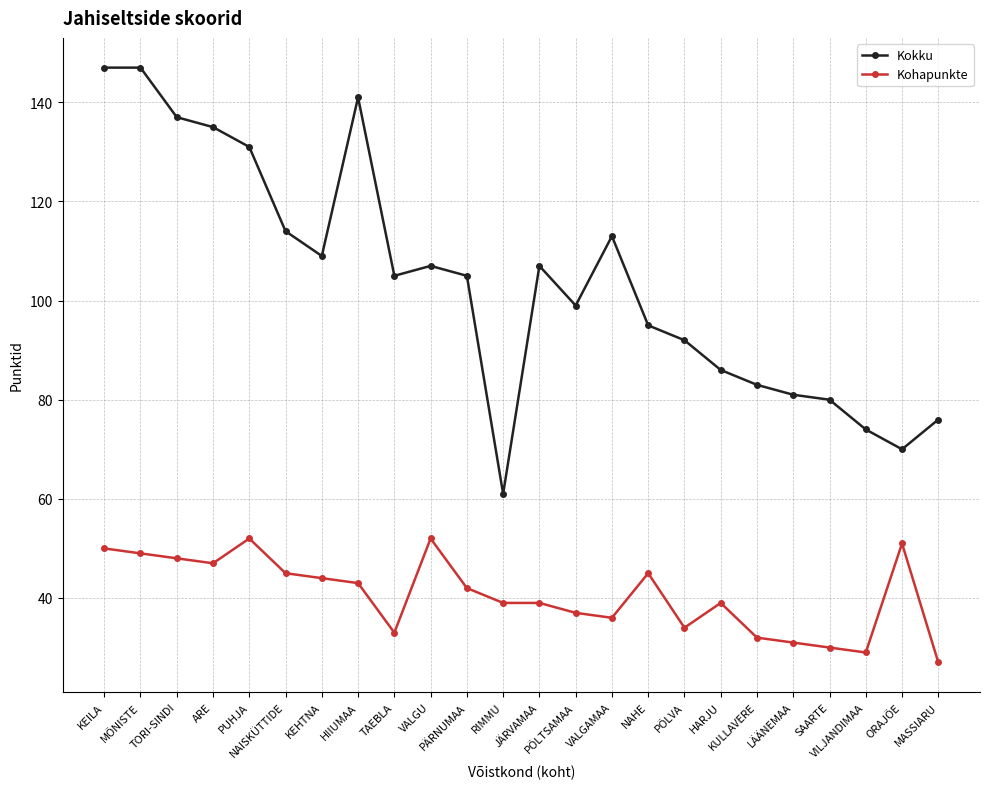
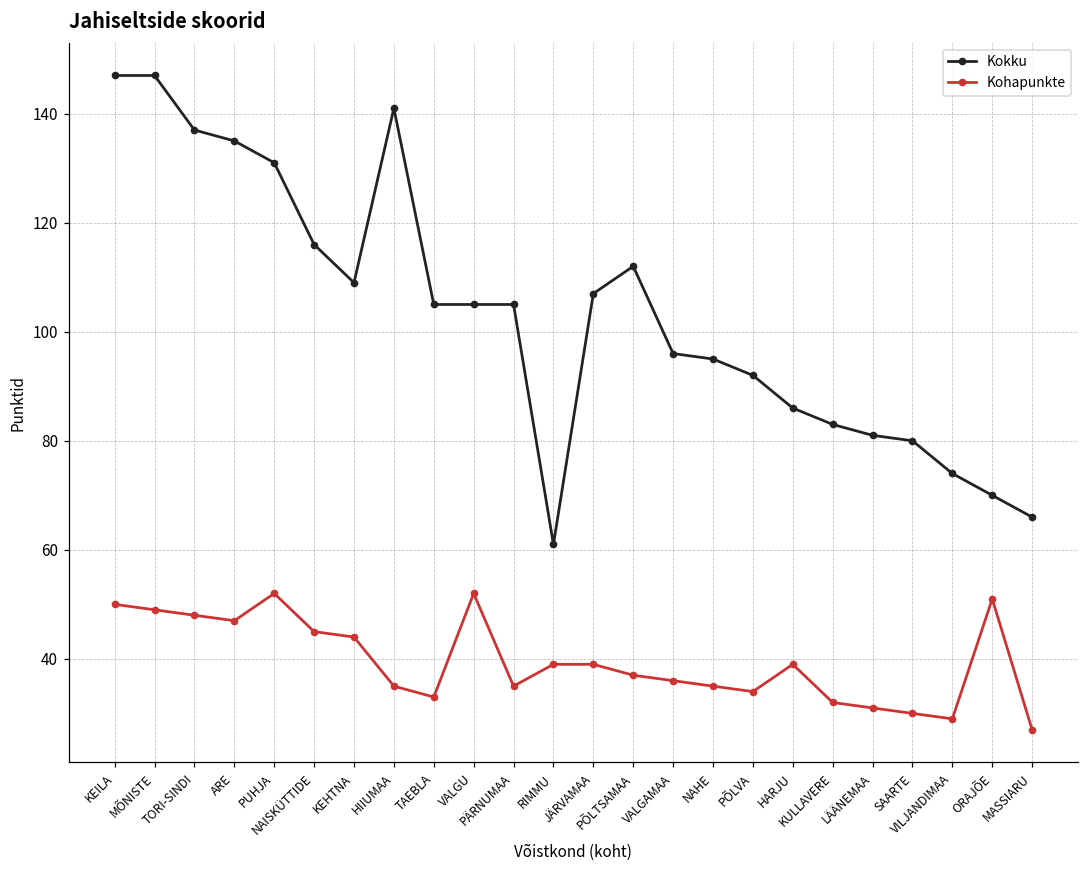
Kokku, NAISKÜTTIDE: 114 -> 116
Kohapunkte, HIIUMAA: 43 -> 35
Kokku, VALGU: 107 -> 105
Kohapunkte, PÄRNUMAA: 42 -> 35
Kokku, PÕLTSAMAA: 99 -> 112
Kokku, VALGAMAA: 113 -> 96
Kohapunkte, NAHE: 45 -> 35
Kokku, MASSIARU: 76 -> 66
